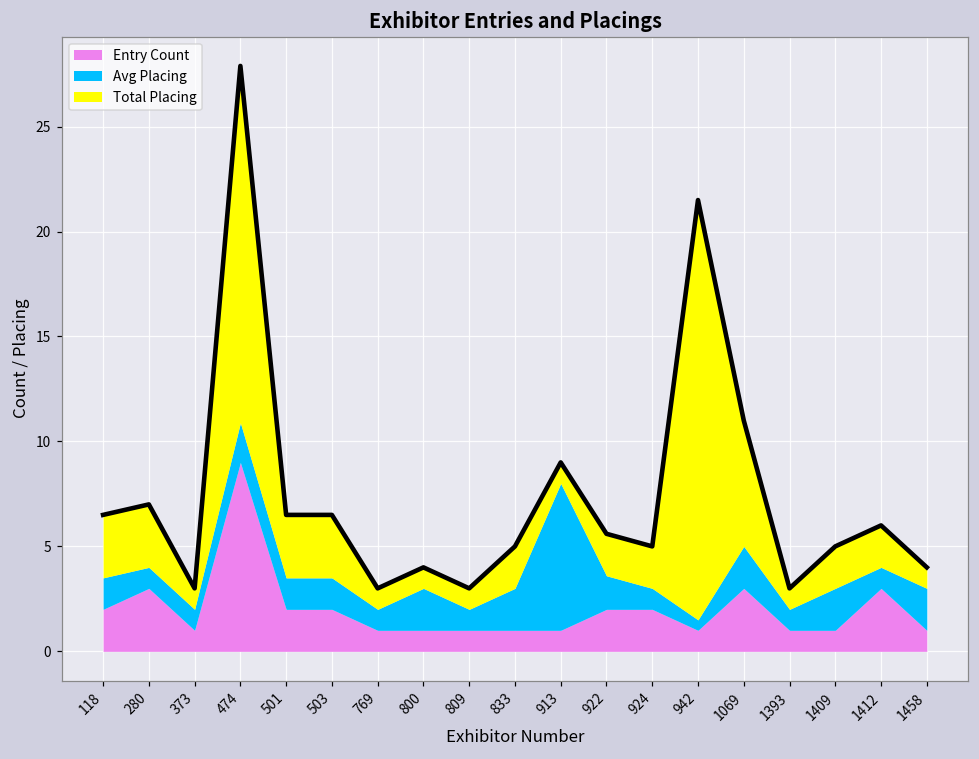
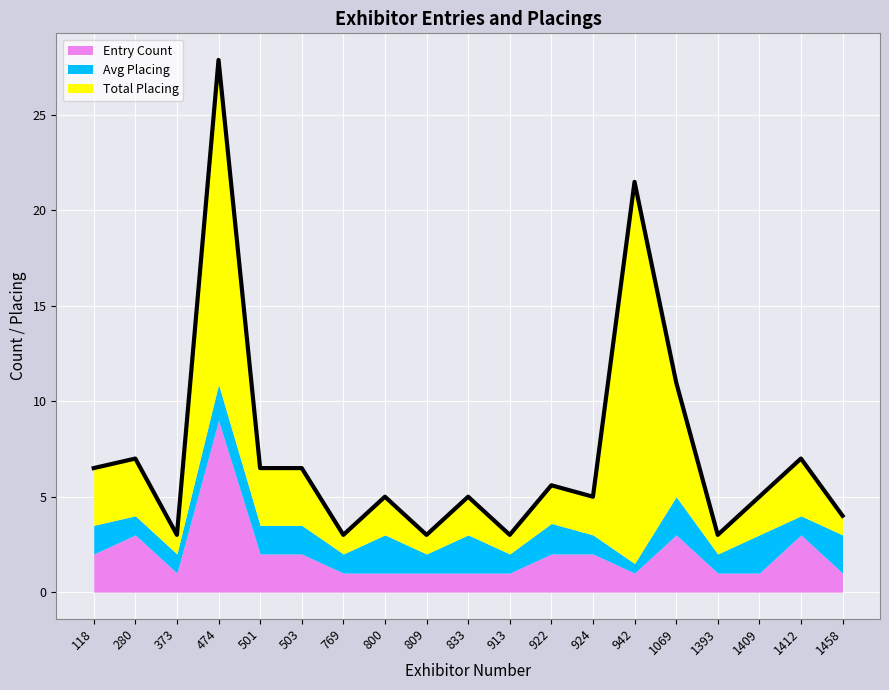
Total Placing, 800: 1 -> 2
Avg Placing, 913: 7 -> 1
Total Placing, 1412: 2 -> 3
